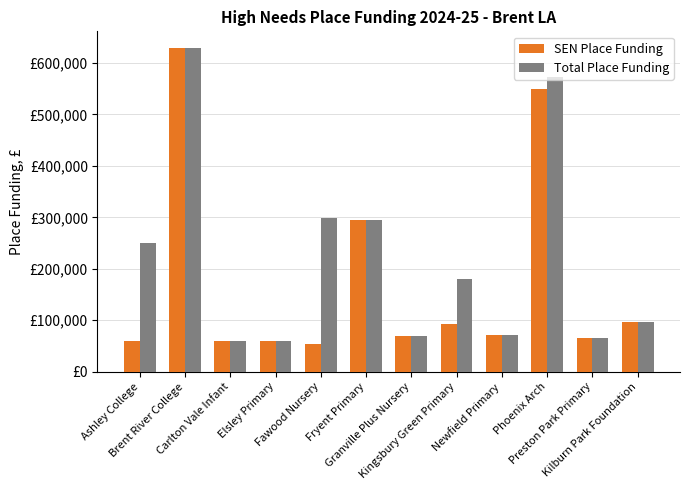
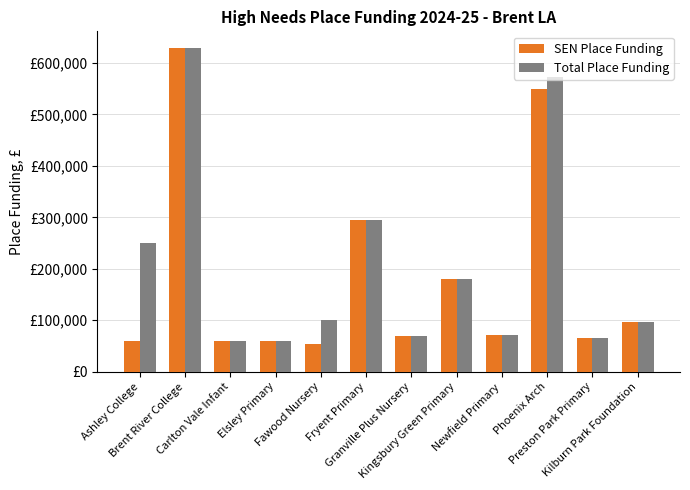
Total Place Funding, Fawood Nursery: £300,000 -> £100,000
SEN Place Funding, Kingsbury Green Primary: £90,000 -> £180,000
